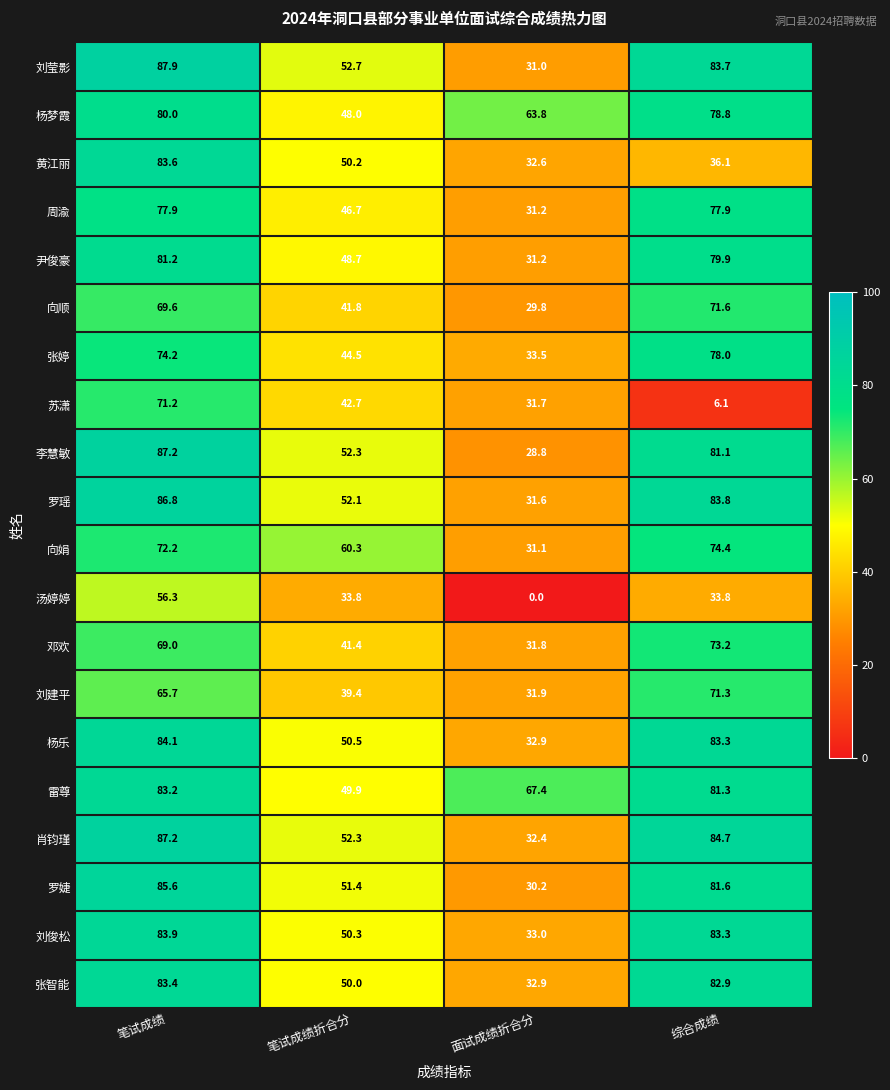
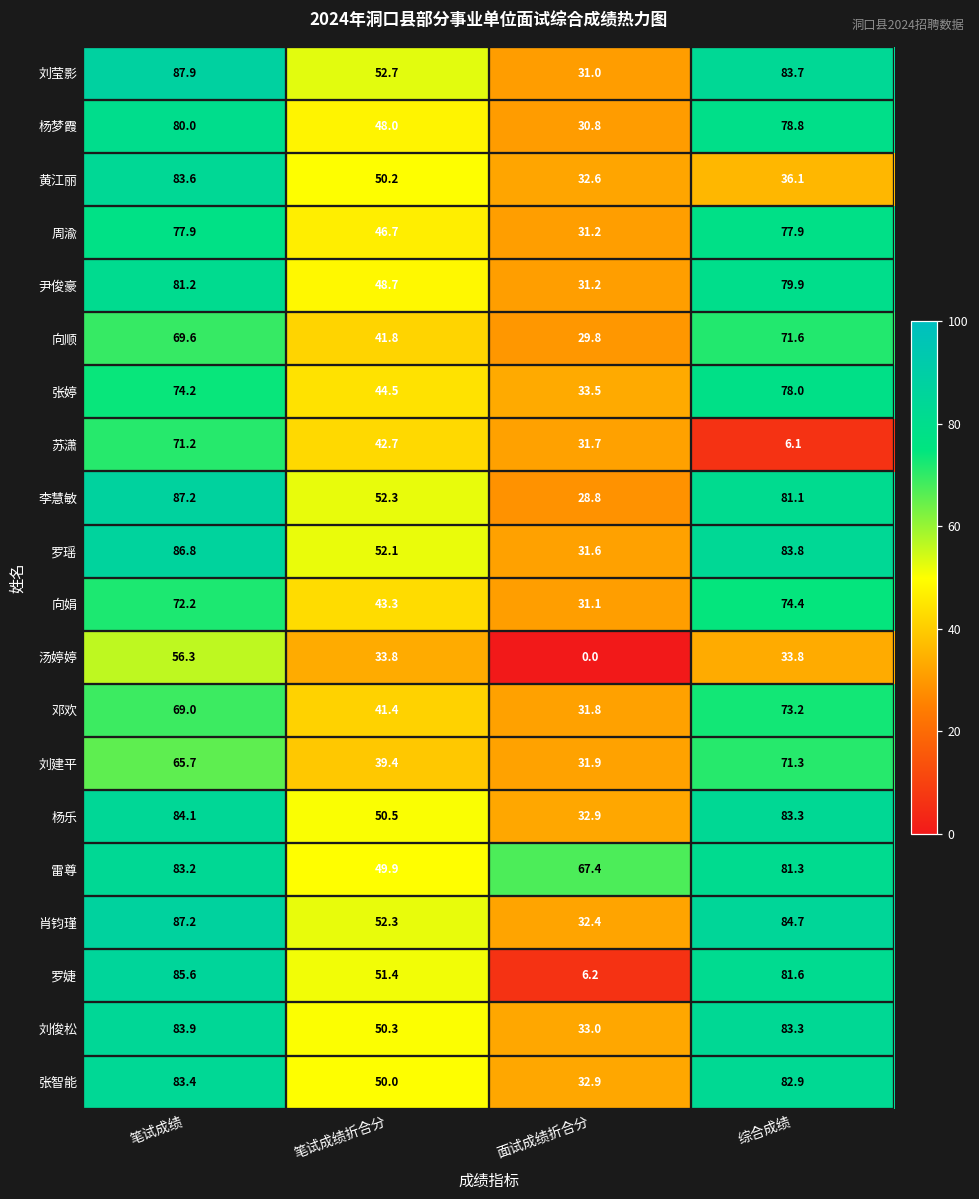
杨梦霞, 面试成绩折合分: 63.8 -> 30.8
向娟, 笔试成绩折合分: 60.3 -> 43.3
罗婕, 面试成绩折合分: 30.2 -> 6.2
